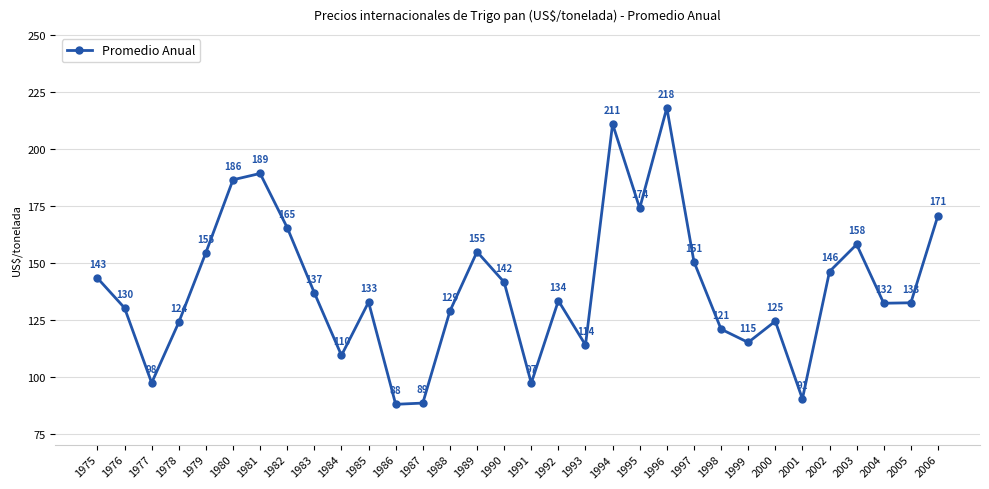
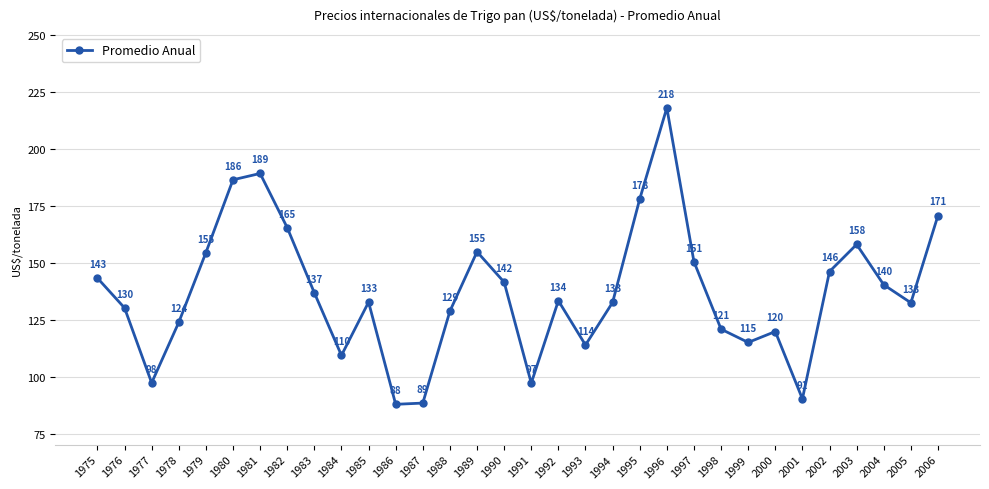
1994: 211 -> 133
1995: 174 -> 178
2000: 125 -> 120
2004: 132 -> 140
